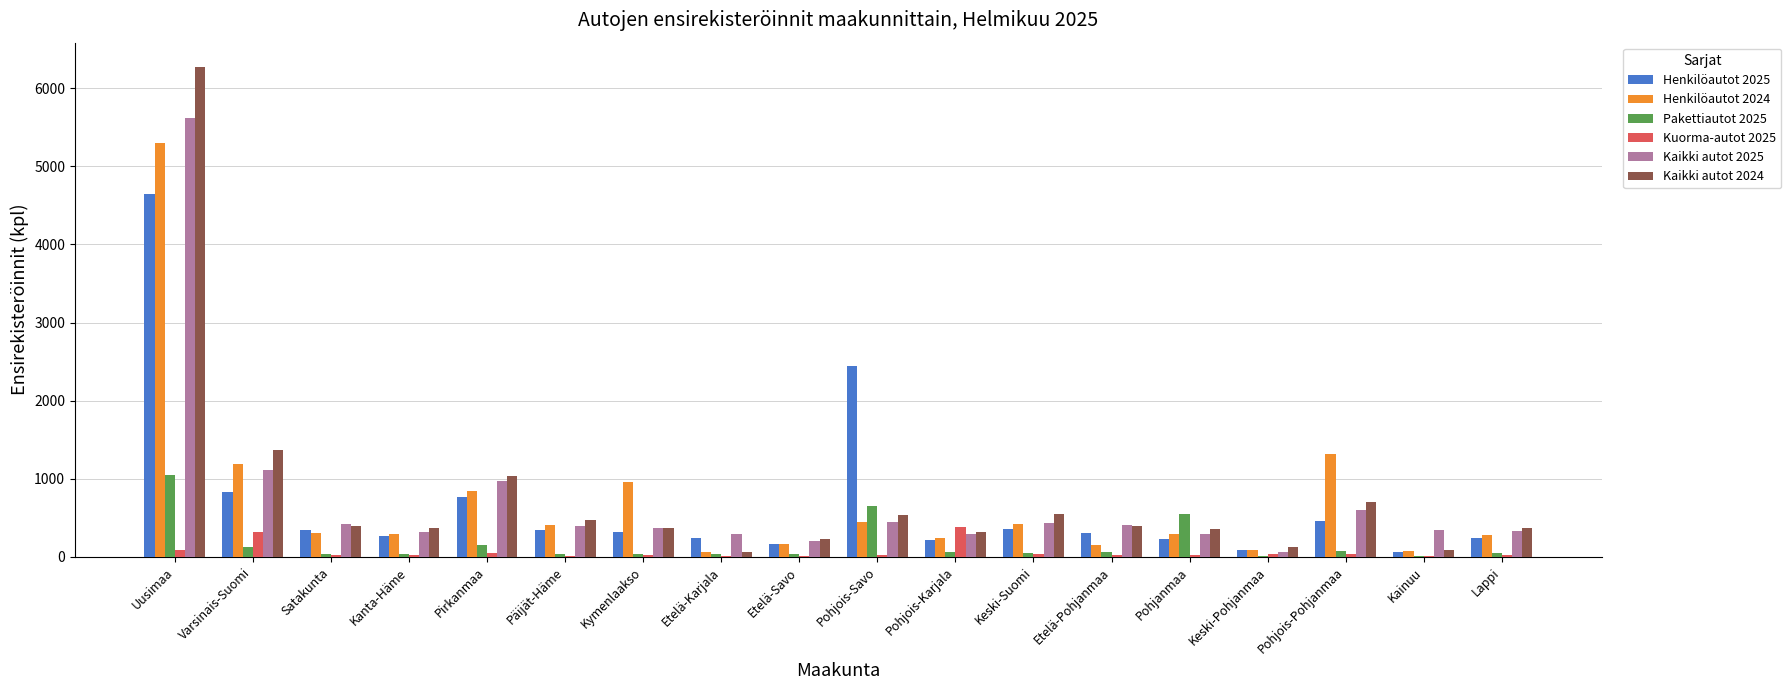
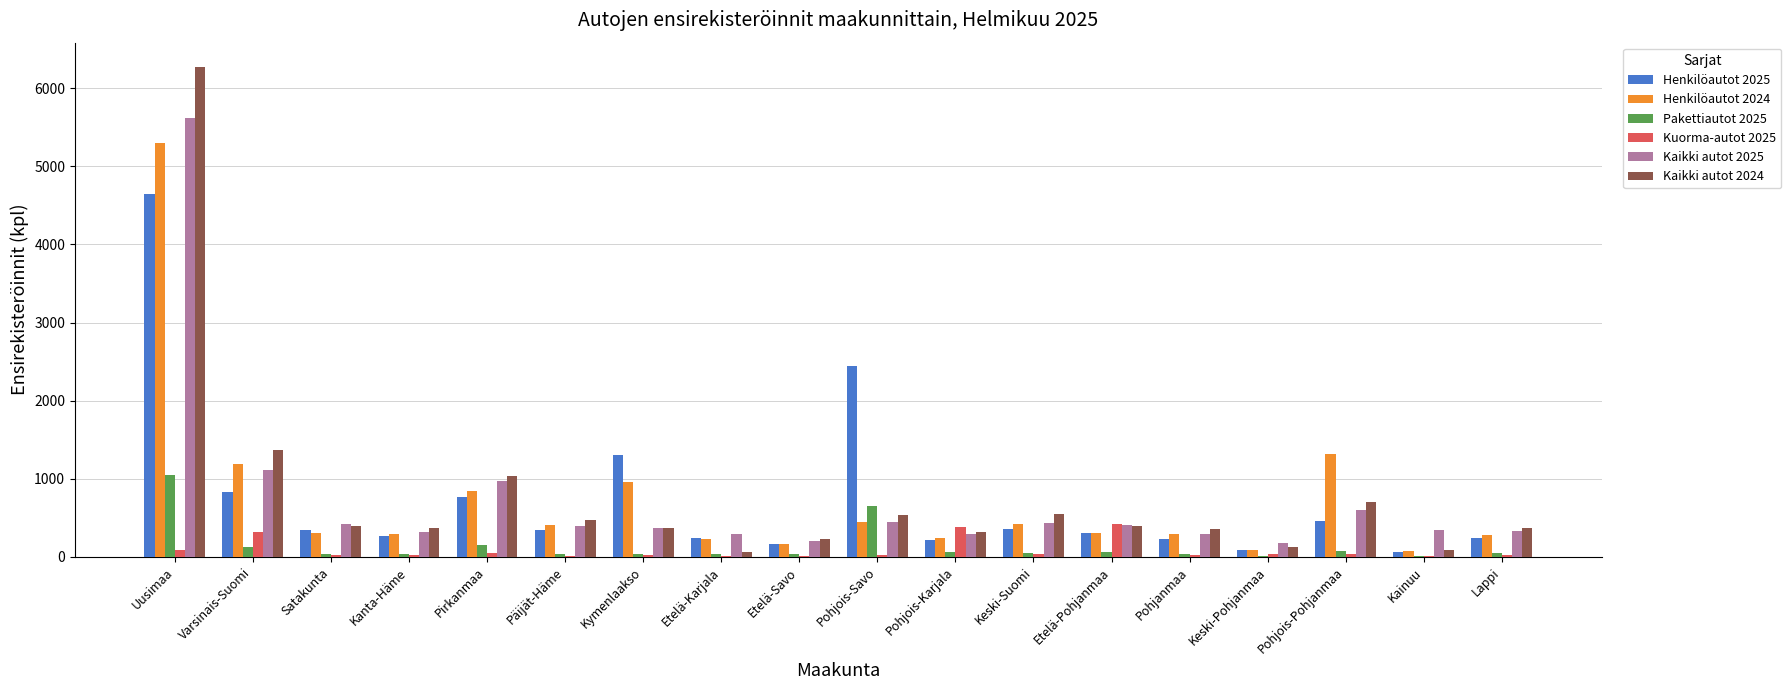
Henkilöautot 2025, Kymenlaakso: 300 -> 1300
Henkilöautot 2024, Etelä-Karjala: 100 -> 200
Henkilöautot 2024, Etelä-Pohjanmaa: 200 -> 300
Kuorma-autot 2025, Etelä-Pohjanmaa: 0 -> 400
Pakettiautot 2025, Pohjanmaa: 500 -> 0
Kaikki autot 2025, Keski-Pohjanmaa: 100 -> 200
